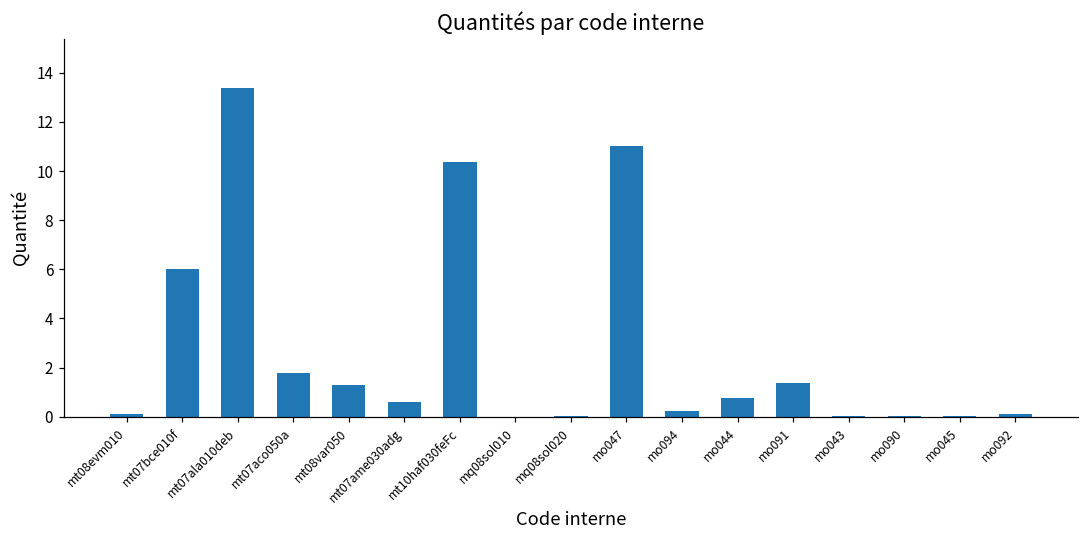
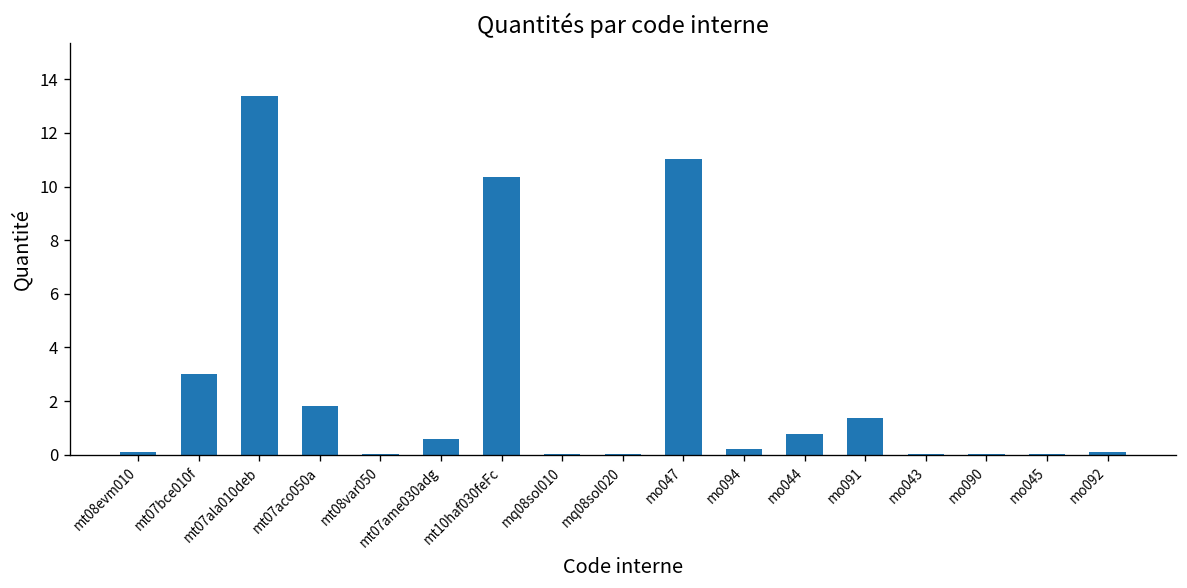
mt07bce010f: 6 -> 3
mt08var050: 1.3 -> 0.0
